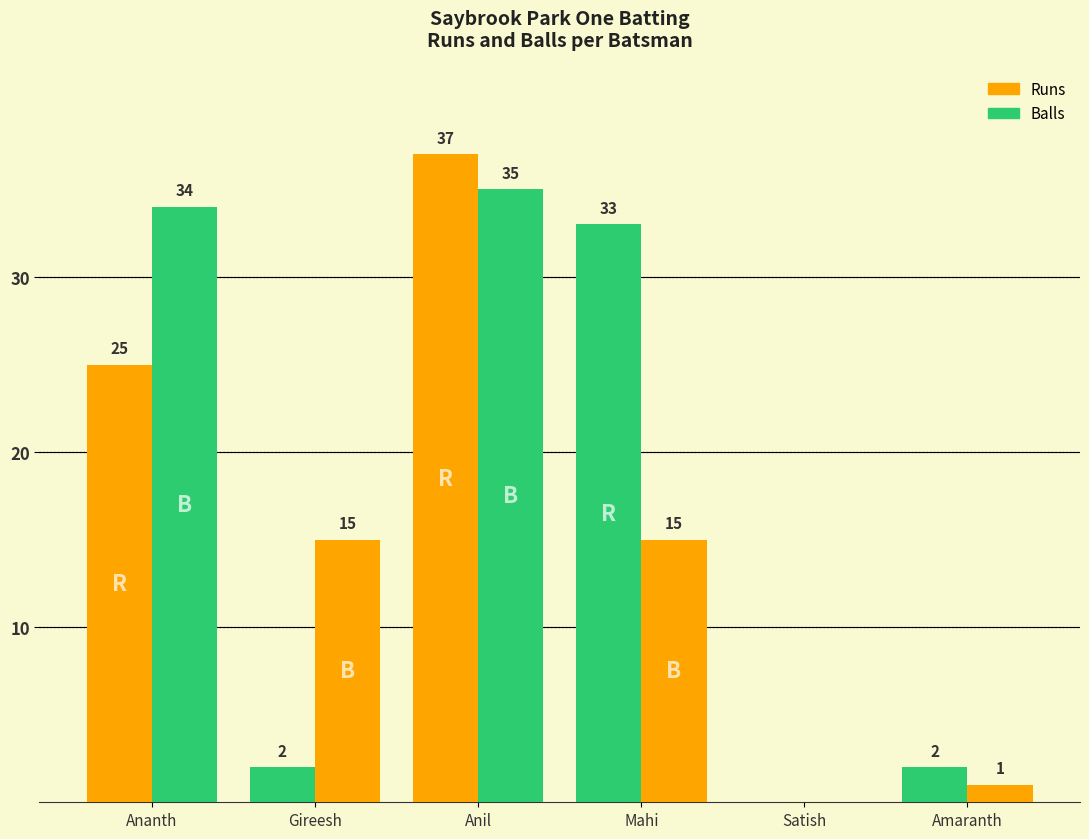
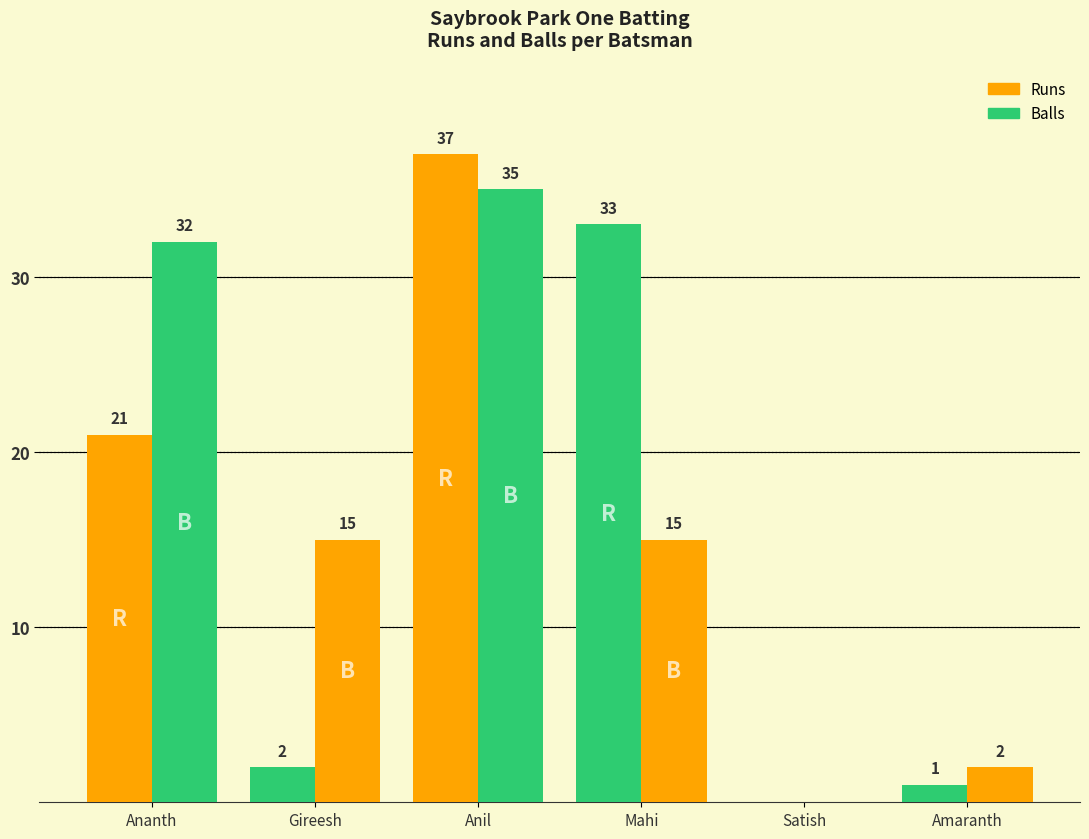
Runs, Ananth: 25 -> 21
Balls, Ananth: 34 -> 32
Runs, Amaranth: 2 -> 1
Balls, Amaranth: 1 -> 2
